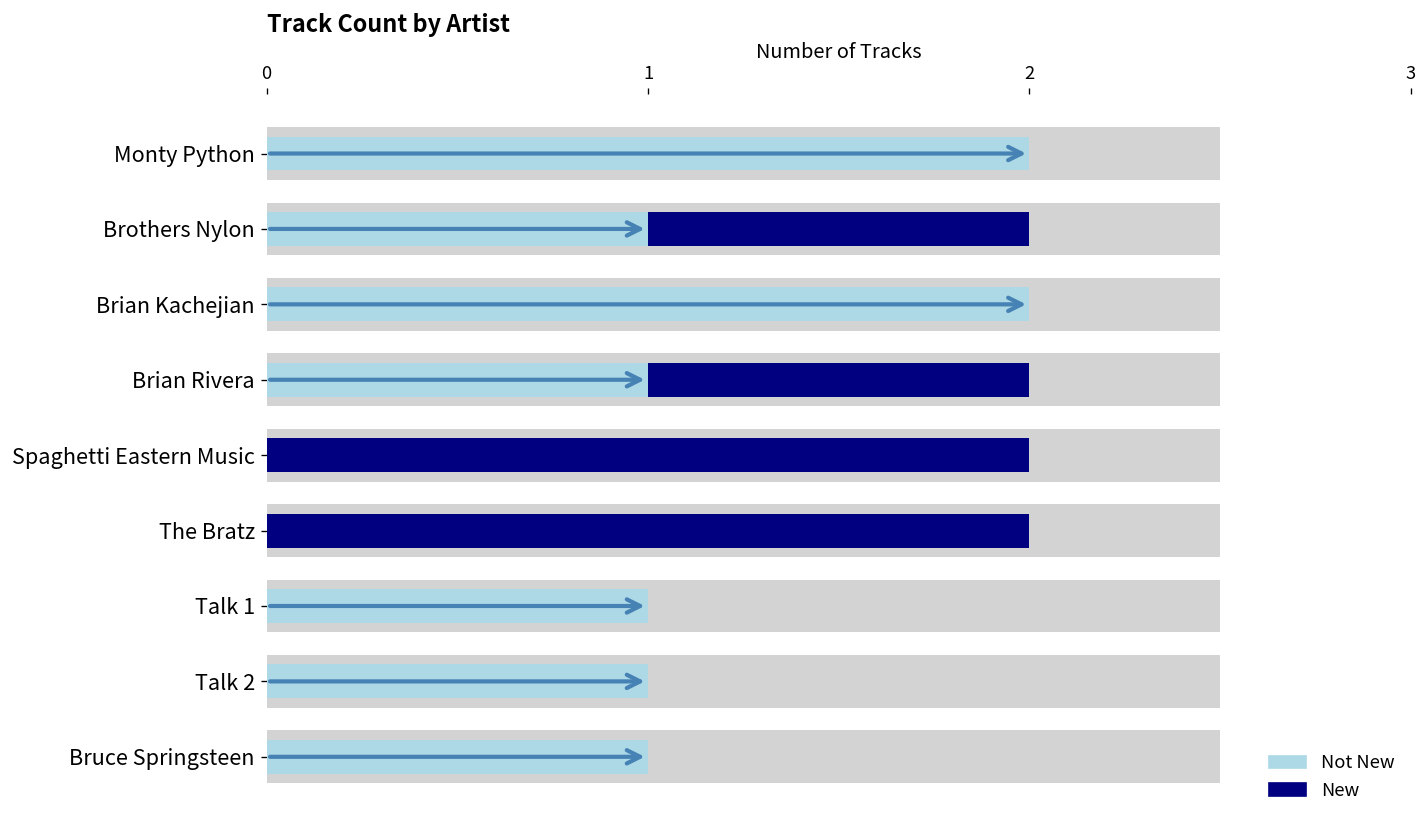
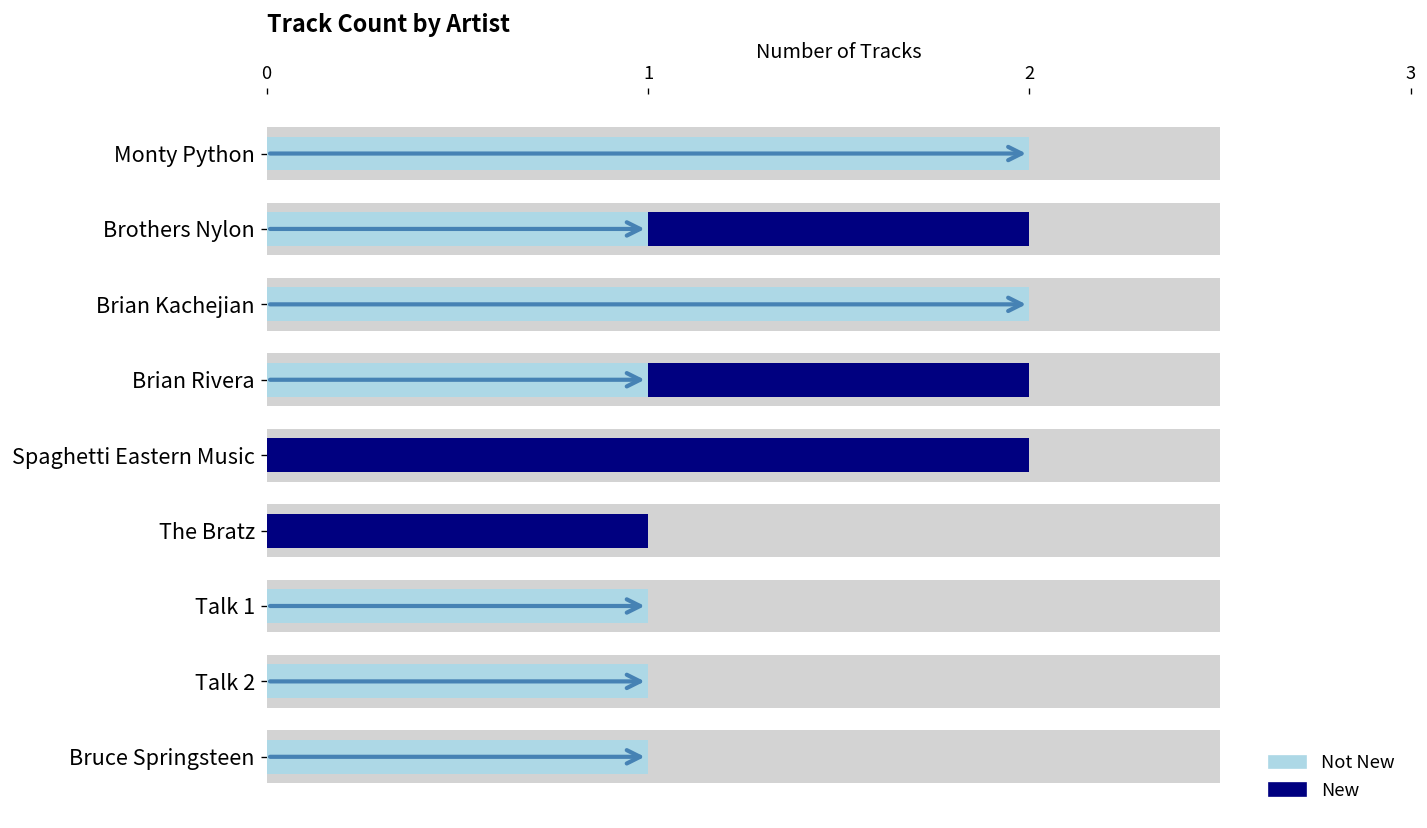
New, The Bratz: 2 -> 1
